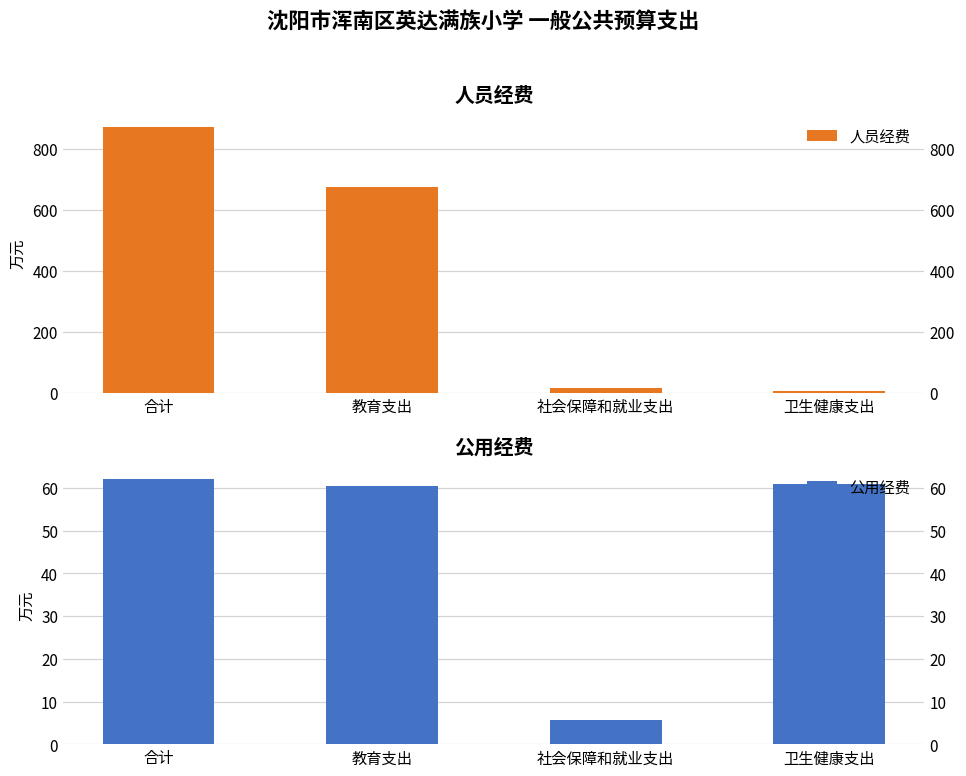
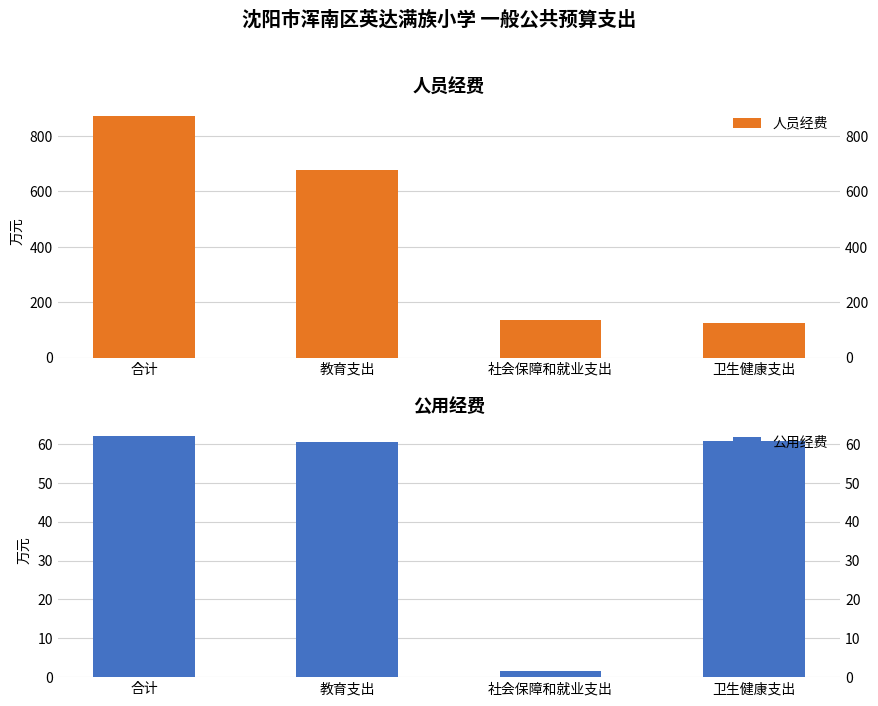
人员经费, 社会保障和就业支出: 20 -> 130
人员经费, 卫生健康支出: 10 -> 120
公用经费, 社会保障和就业支出: 6 -> 2
